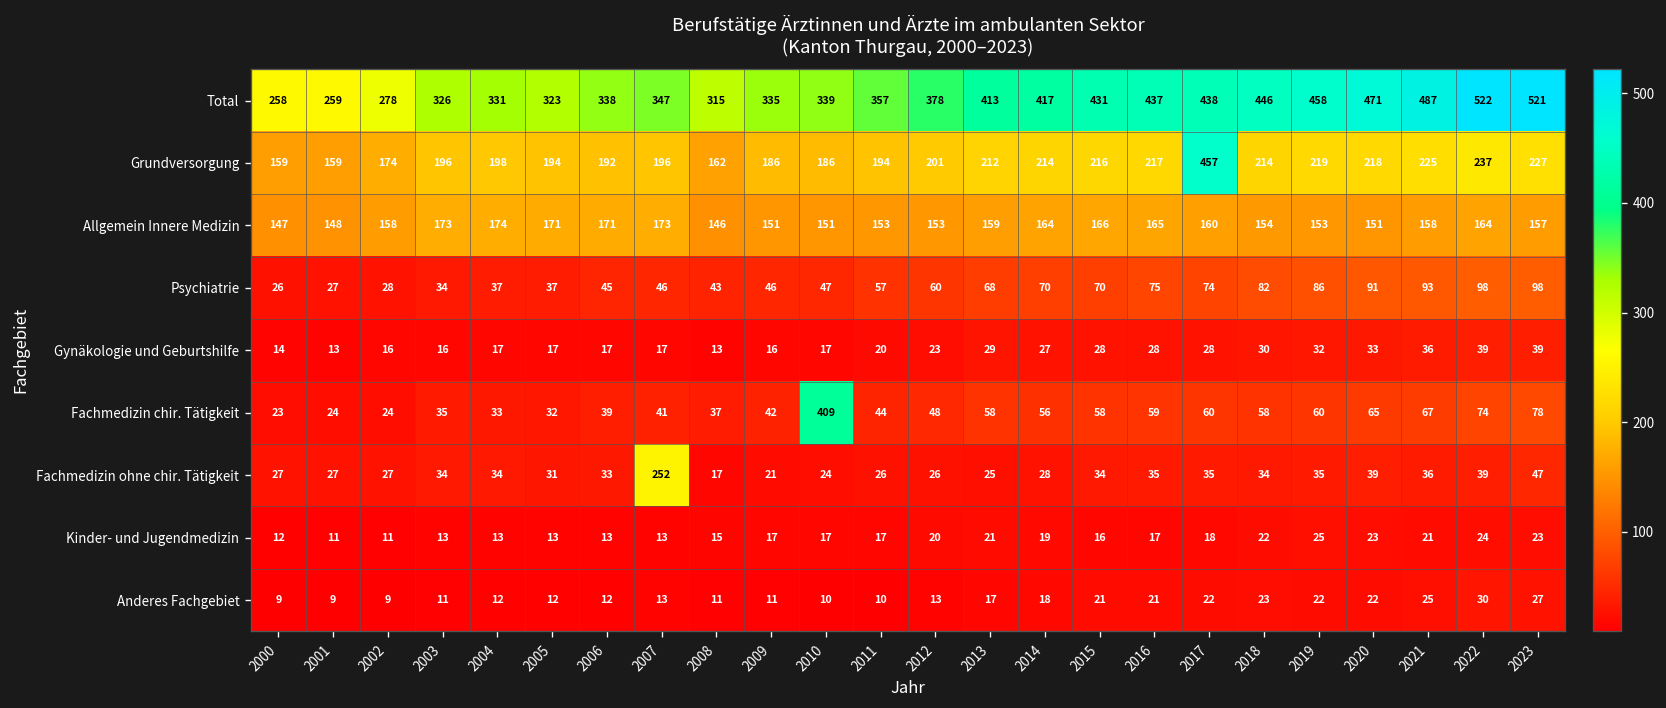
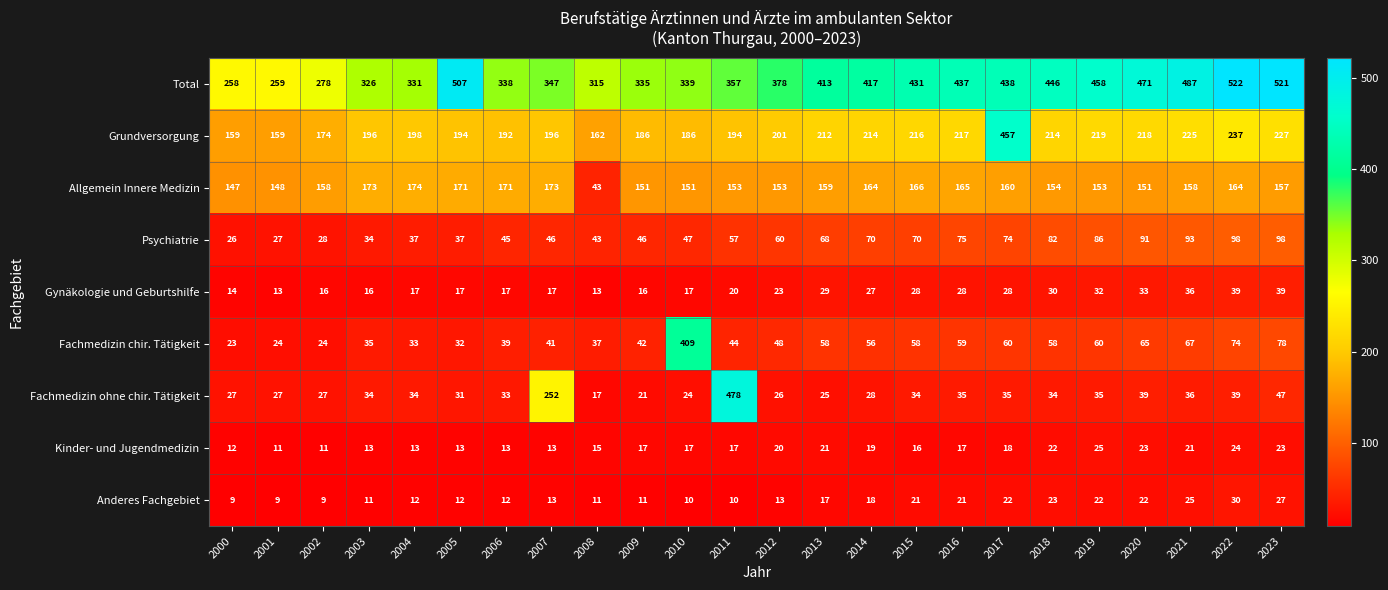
Total, 2005: 323 -> 507
Allgemein Innere Medizin, 2008: 146 -> 43
Fachmedizin ohne chir. Tätigkeit, 2011: 26 -> 478
